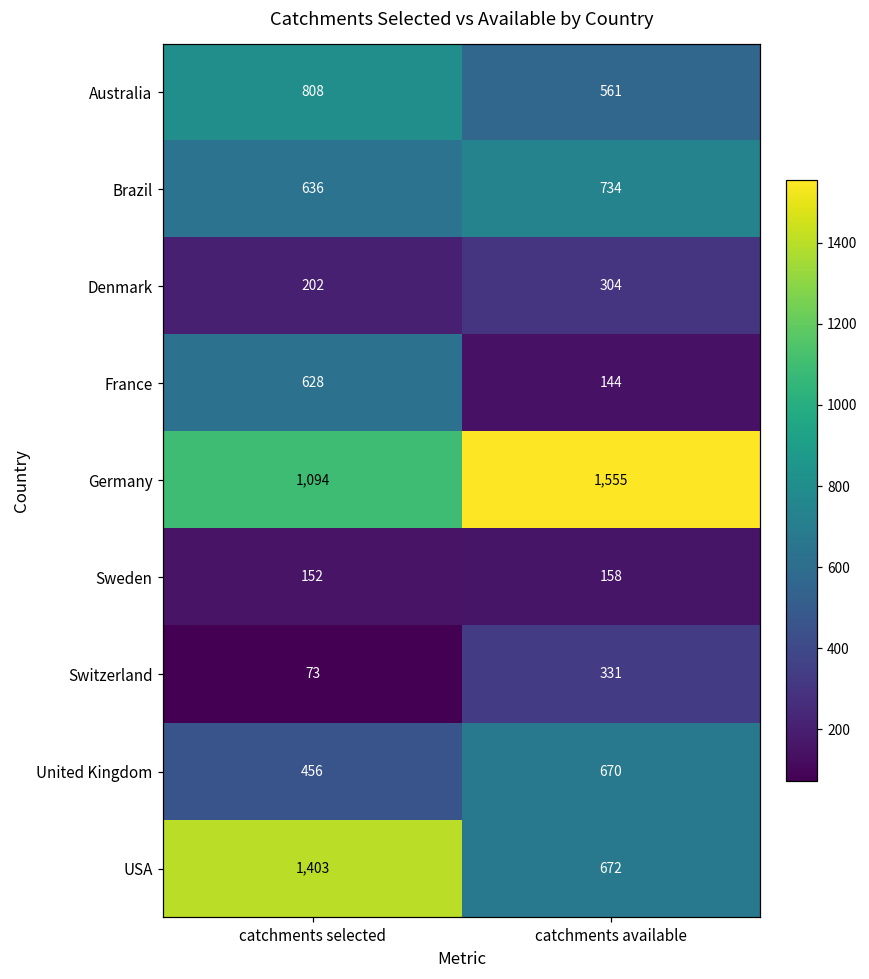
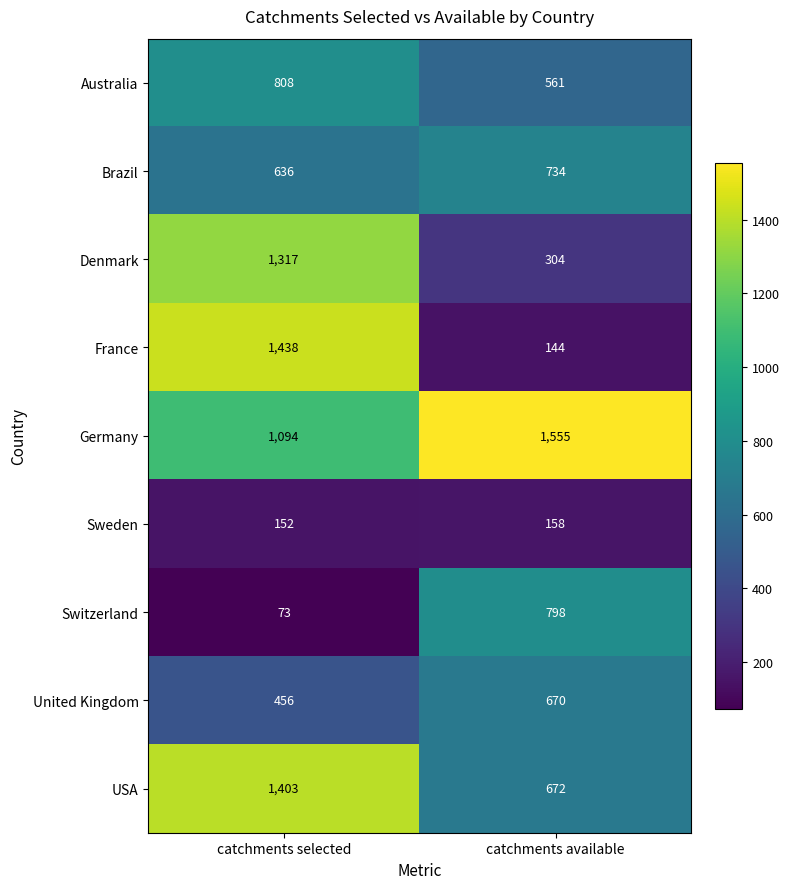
Denmark, catchments selected: 202 -> 1,317
France, catchments selected: 628 -> 1,438
Switzerland, catchments available: 331 -> 798
